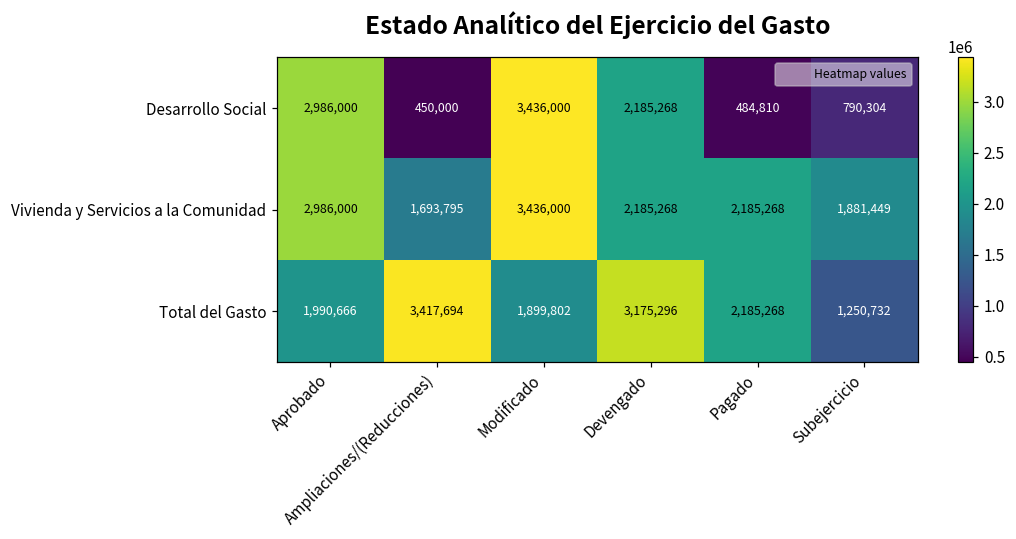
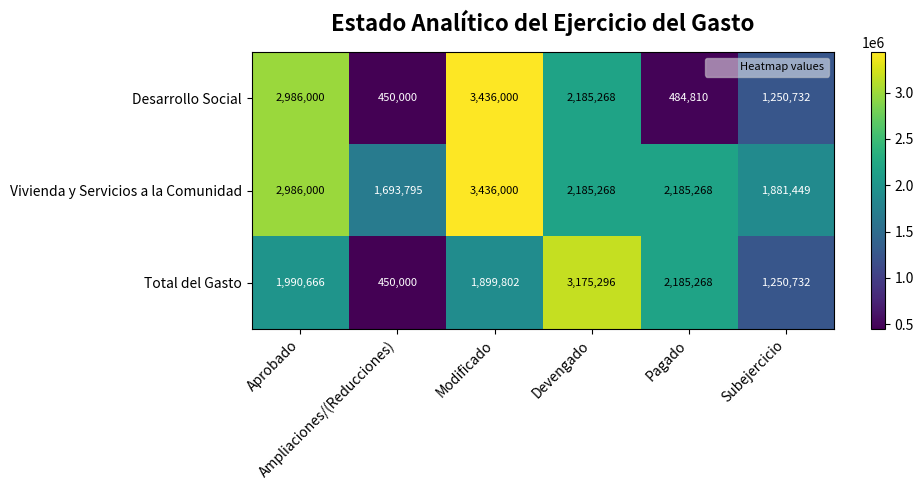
Desarrollo Social, Subejercicio: 790,304 -> 1,250,732
Total del Gasto, Ampliaciones/(Reducciones): 3,417,694 -> 450,000
